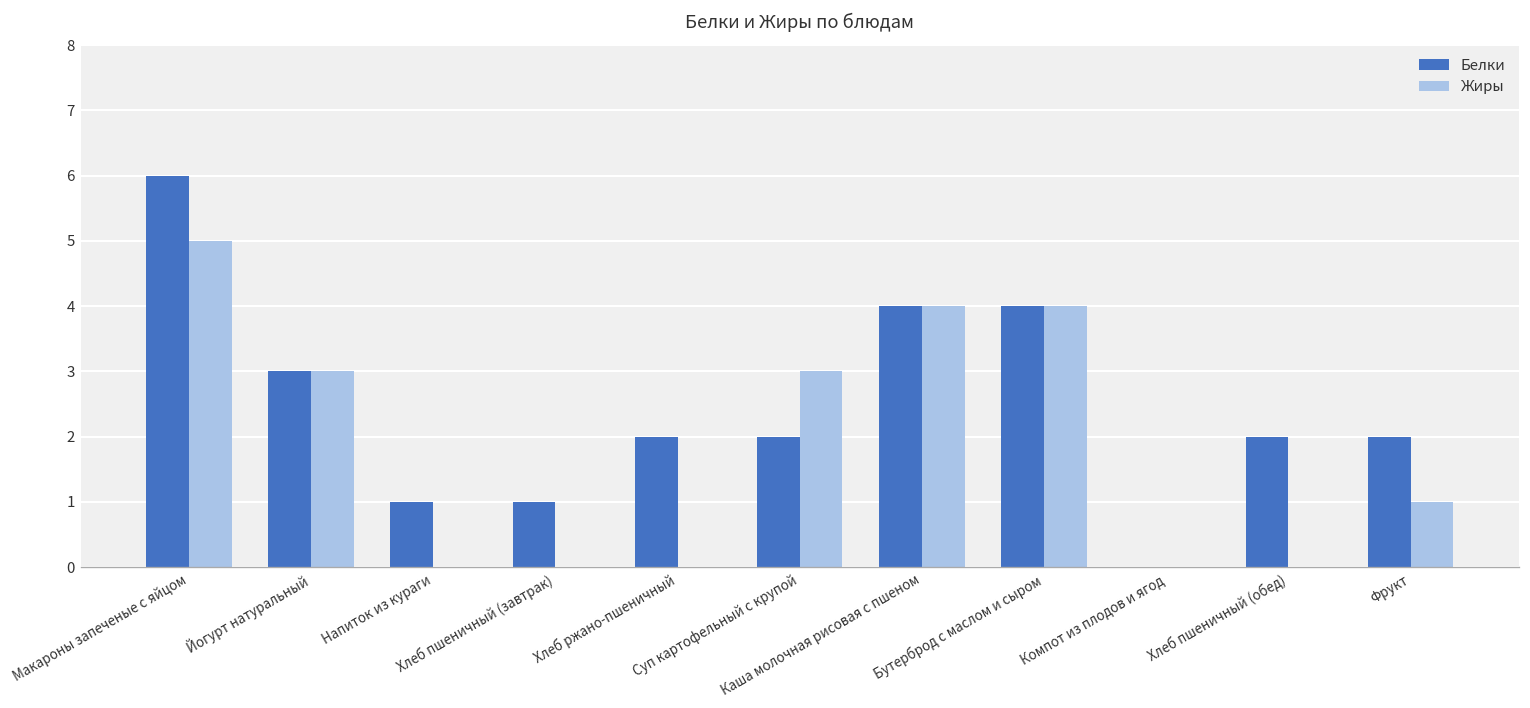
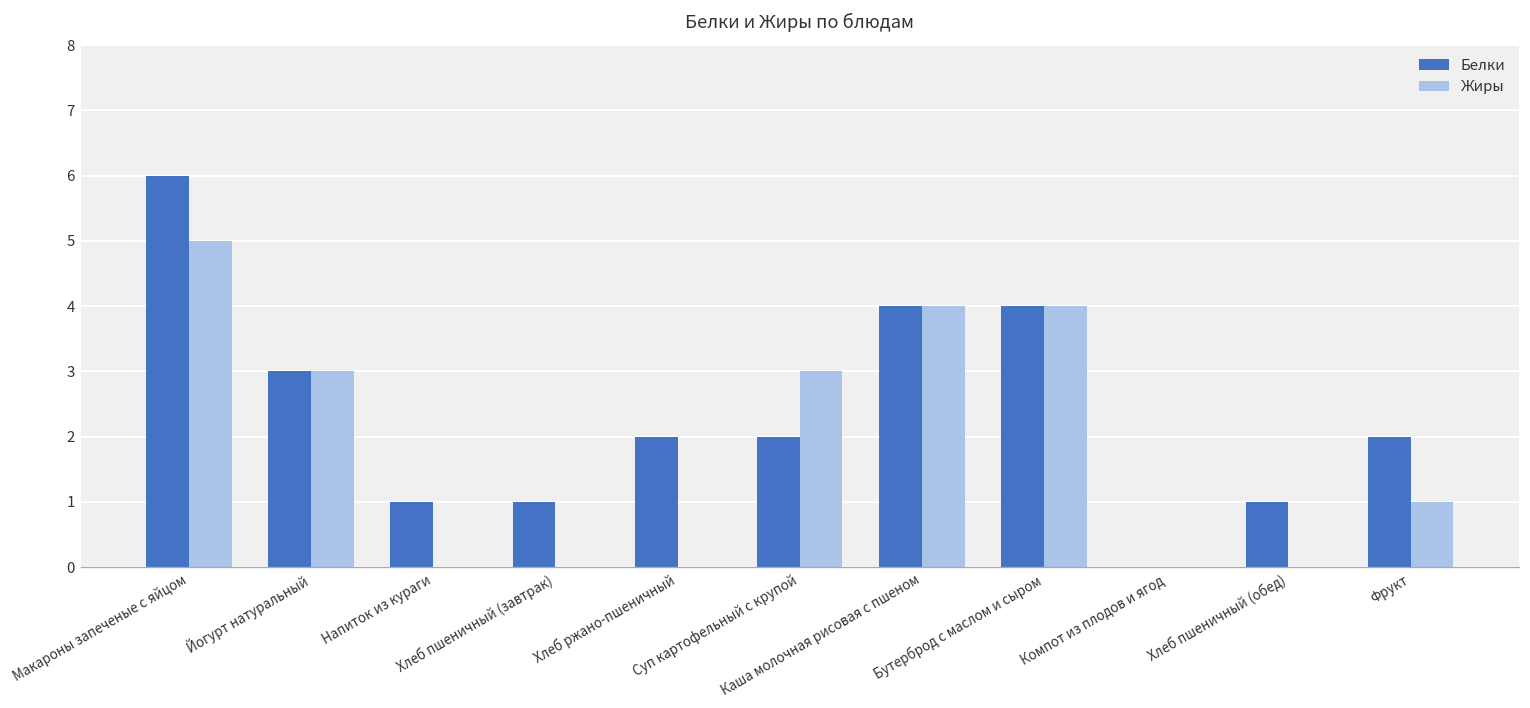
Белки, Хлеб пшеничный (обед): 2 -> 1
